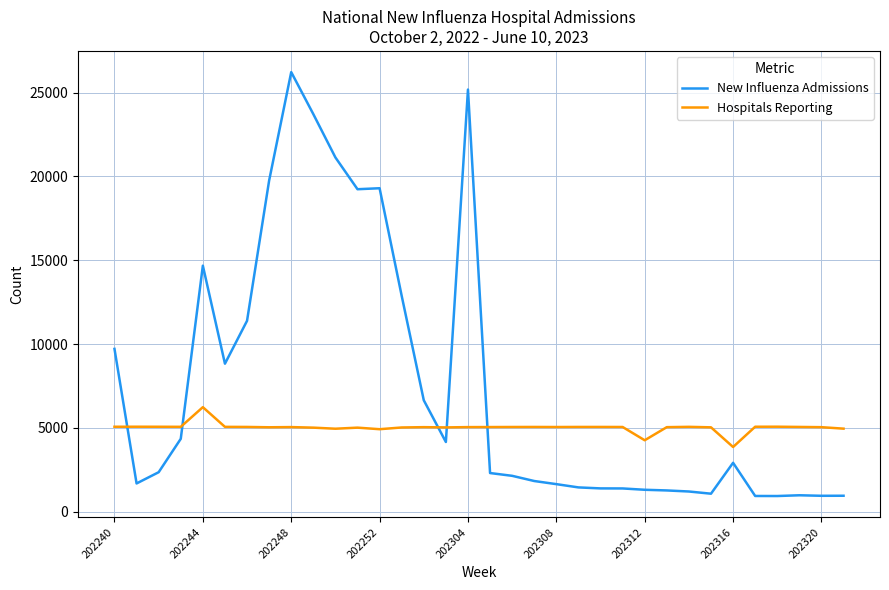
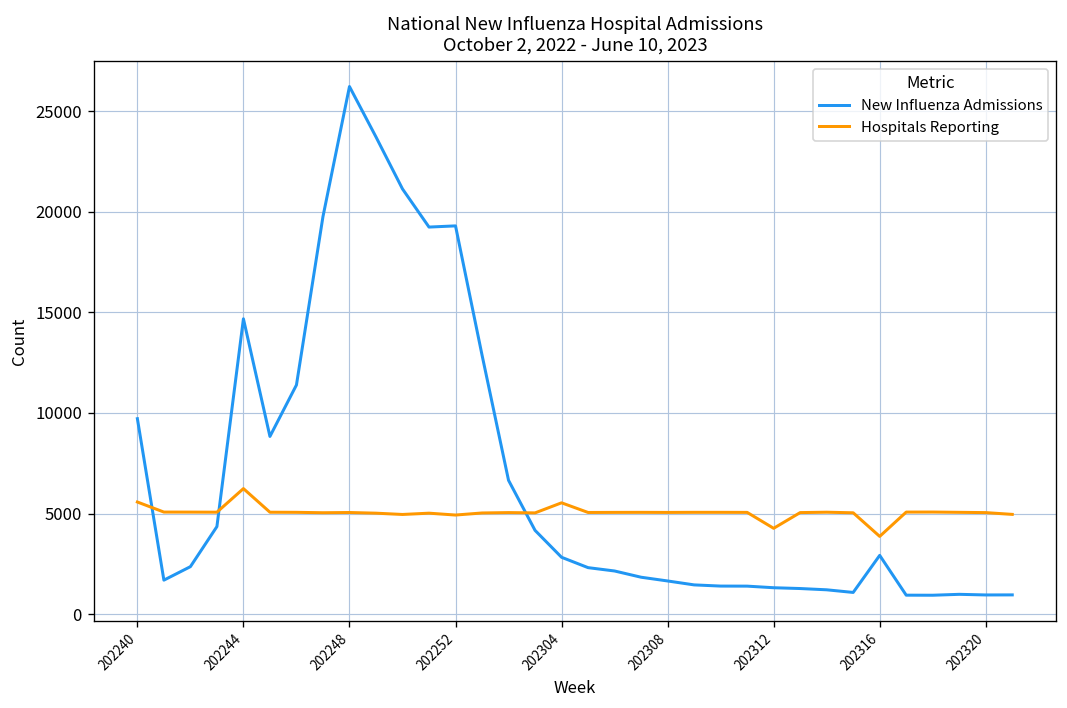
Hospitals Reporting, 202240: 5100 -> 5600
New Influenza Admissions, 202304: 25200 -> 2800
Hospitals Reporting, 202304: 5100 -> 5500
